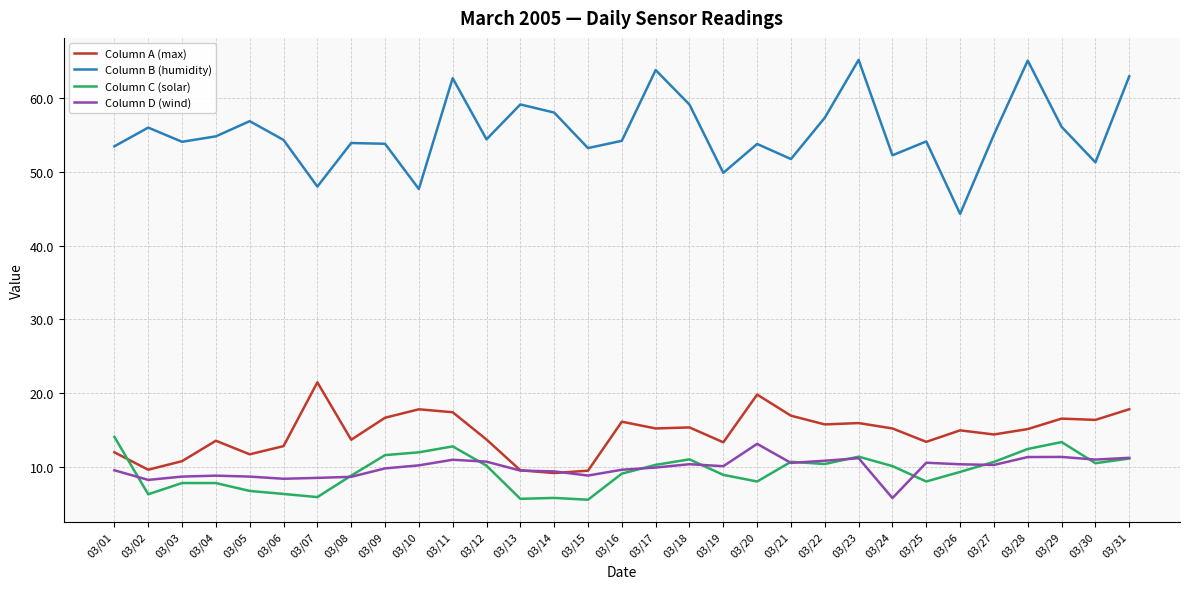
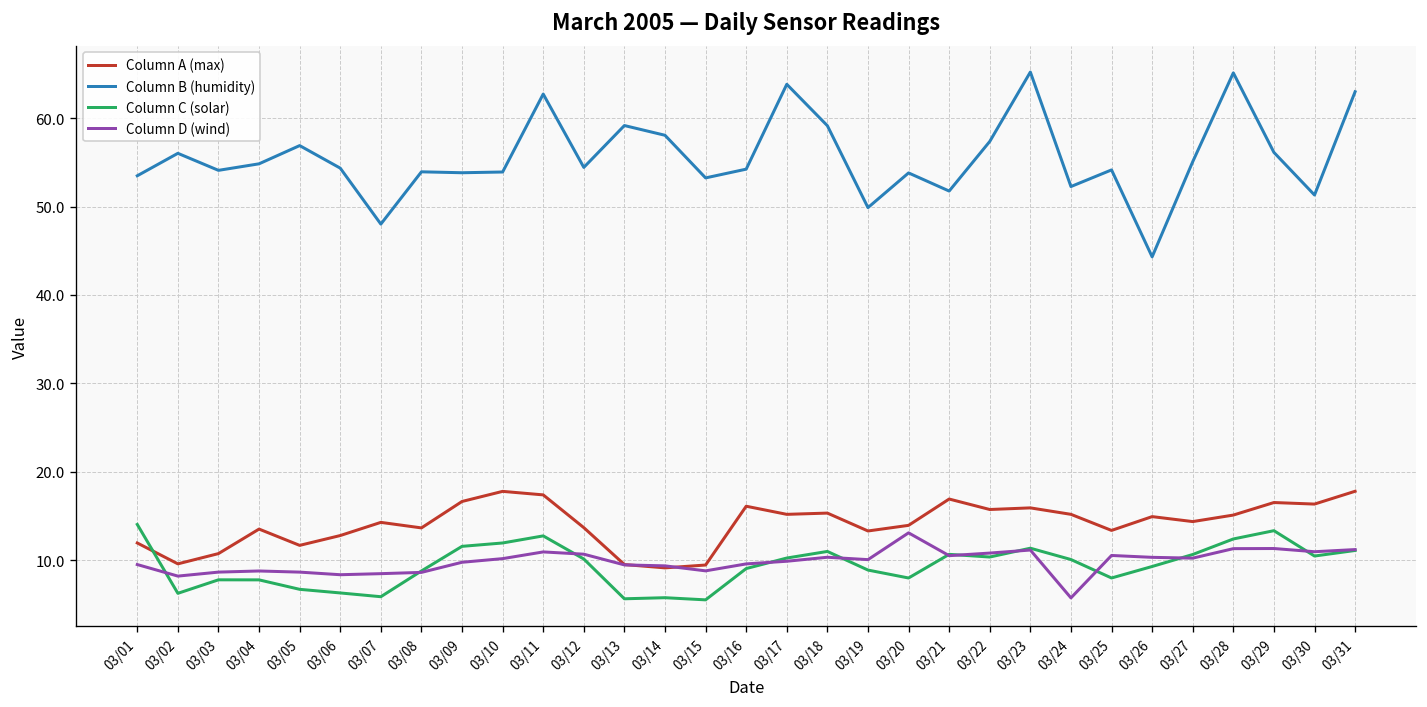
Column A (max), 03/07: 21 -> 14
Column B (humidity), 03/10: 48 -> 54
Column A (max), 03/20: 20 -> 14
